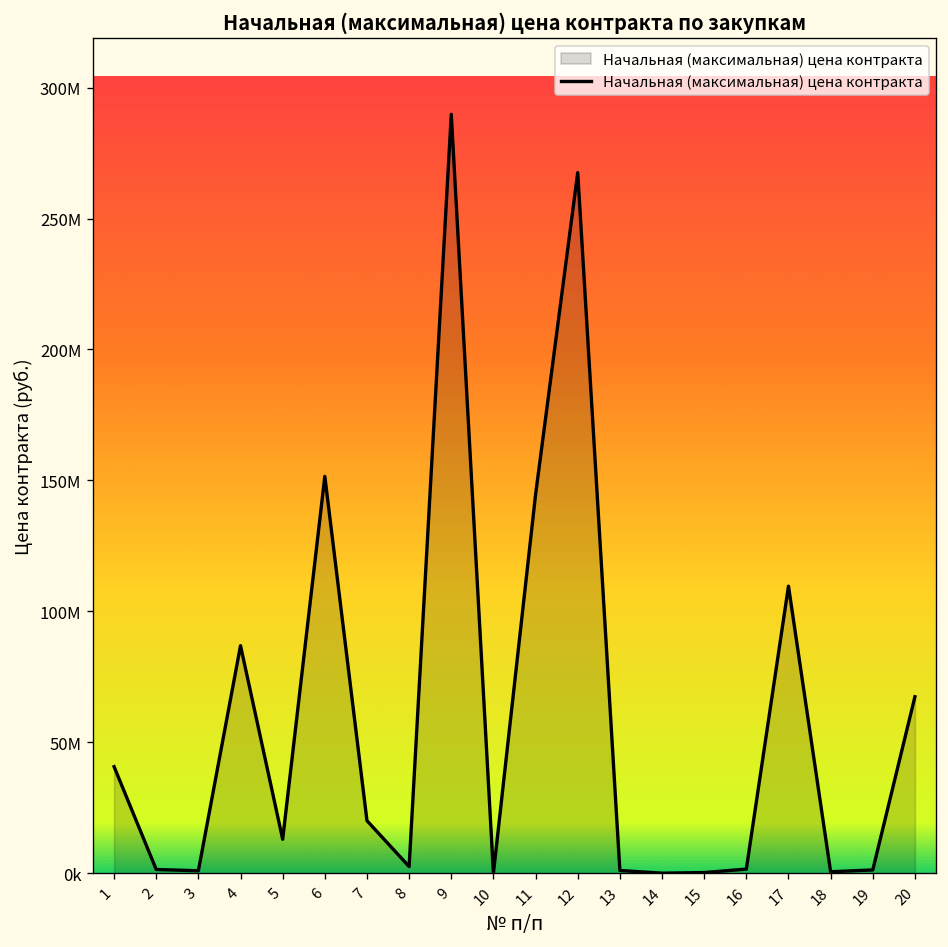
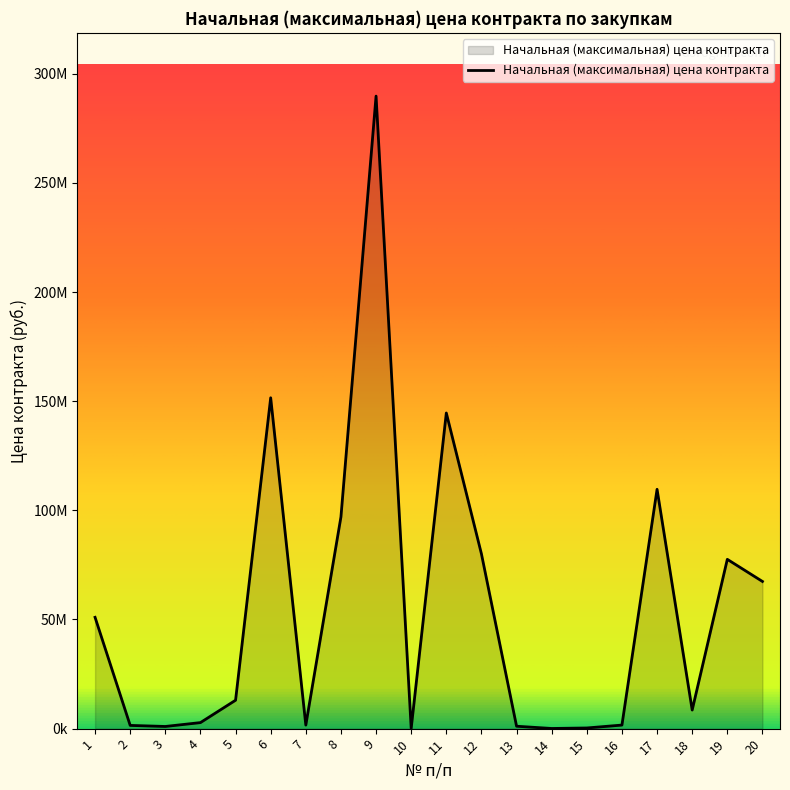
1: 41000000 -> 51000000
4: 87000000 -> 3000000
7: 20000000 -> 2000000
8: 3000000 -> 97000000
12: 268000000 -> 80000000
18: 1000000 -> 9000000
19: 1000000 -> 78000000
